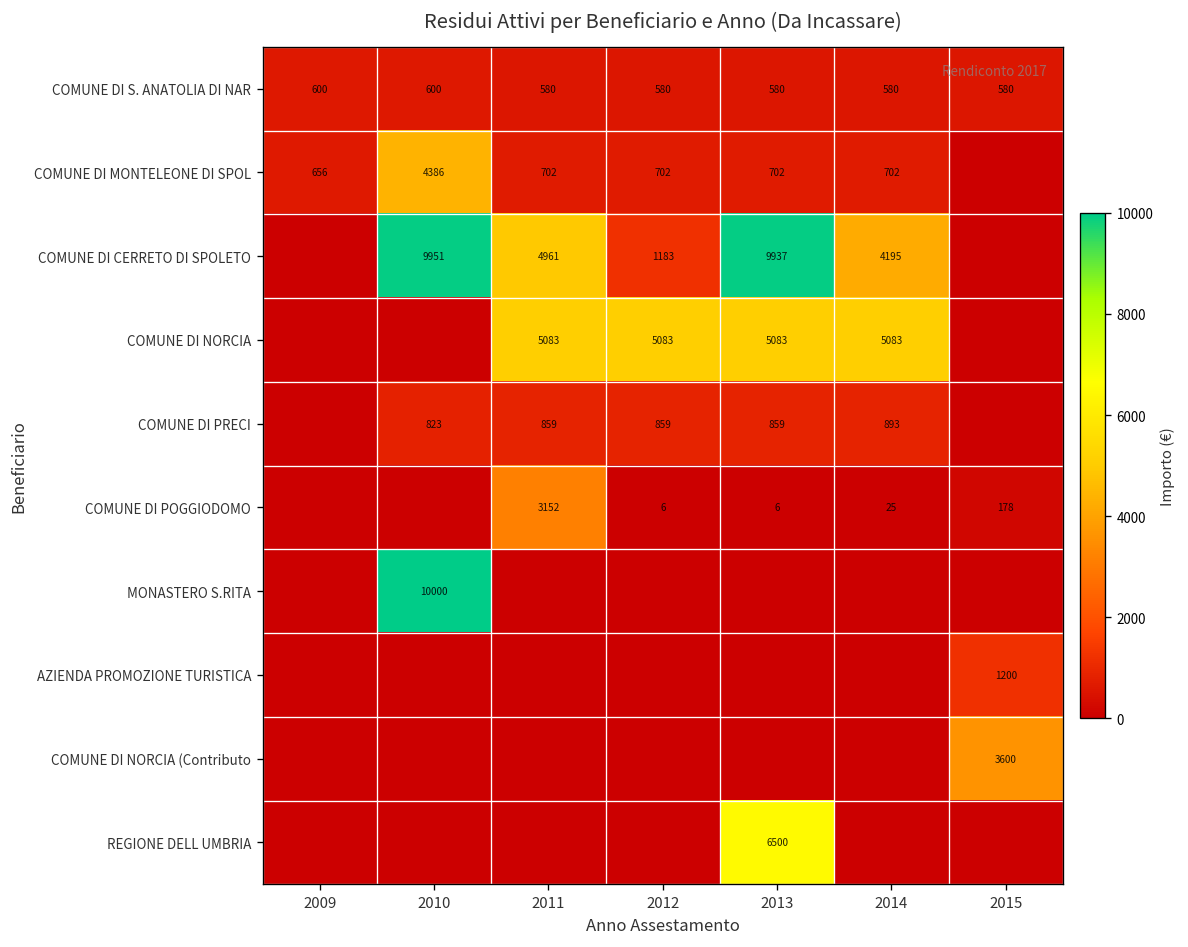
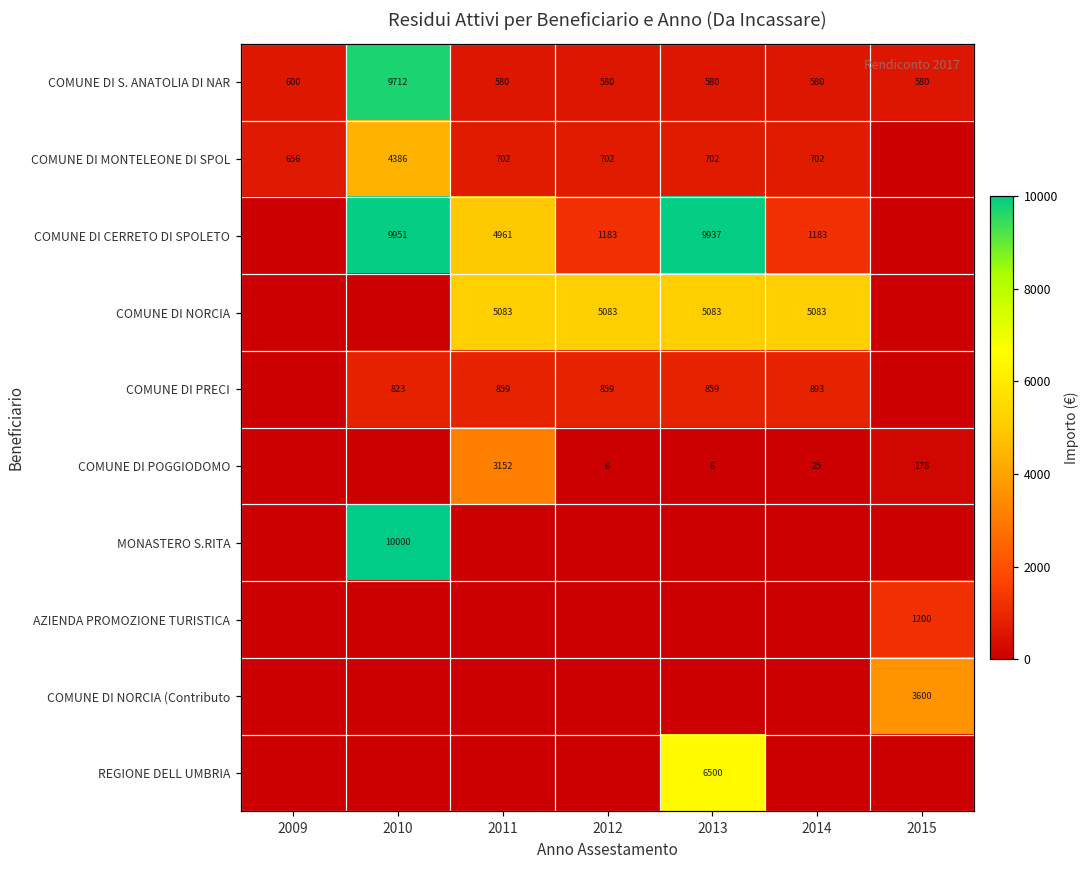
COMUNE DI S. ANATOLIA DI NAR, 2010: 600 -> 9712
COMUNE DI CERRETO DI SPOLETO, 2014: 4195 -> 1183
